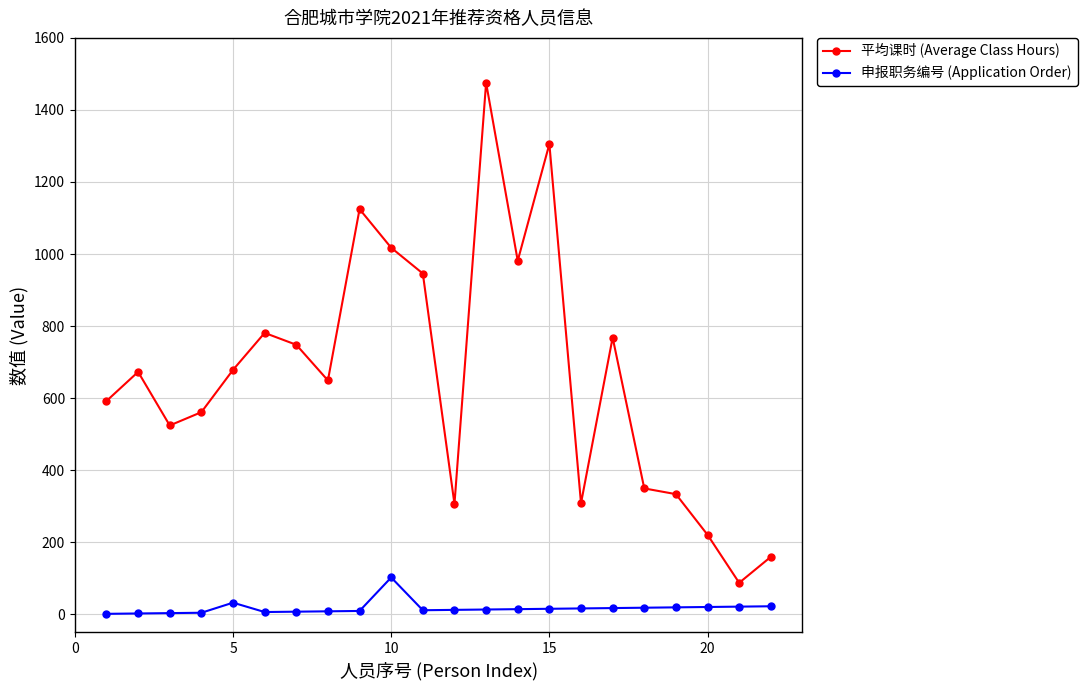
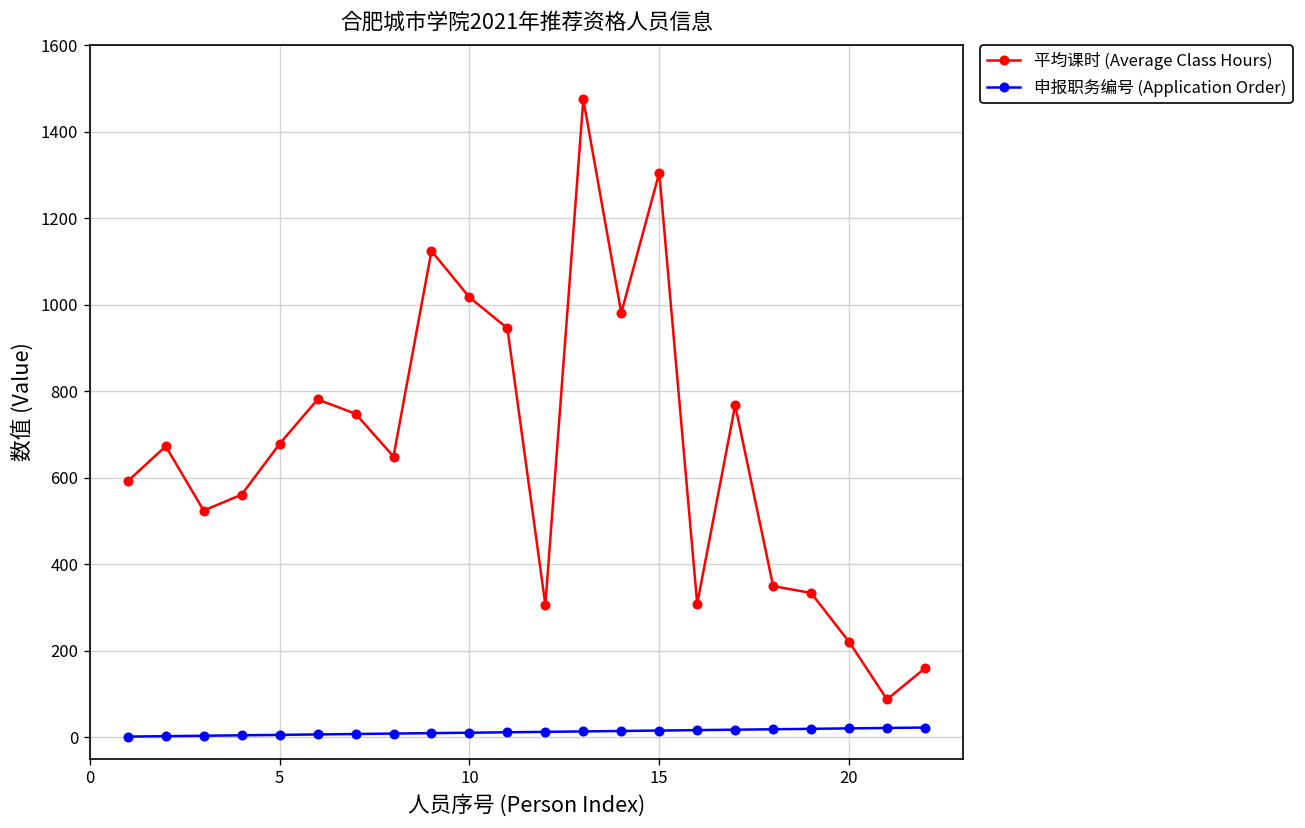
申报职务编号 (Application Order), 5: 30 -> 10
申报职务编号 (Application Order), 10: 100 -> 10
